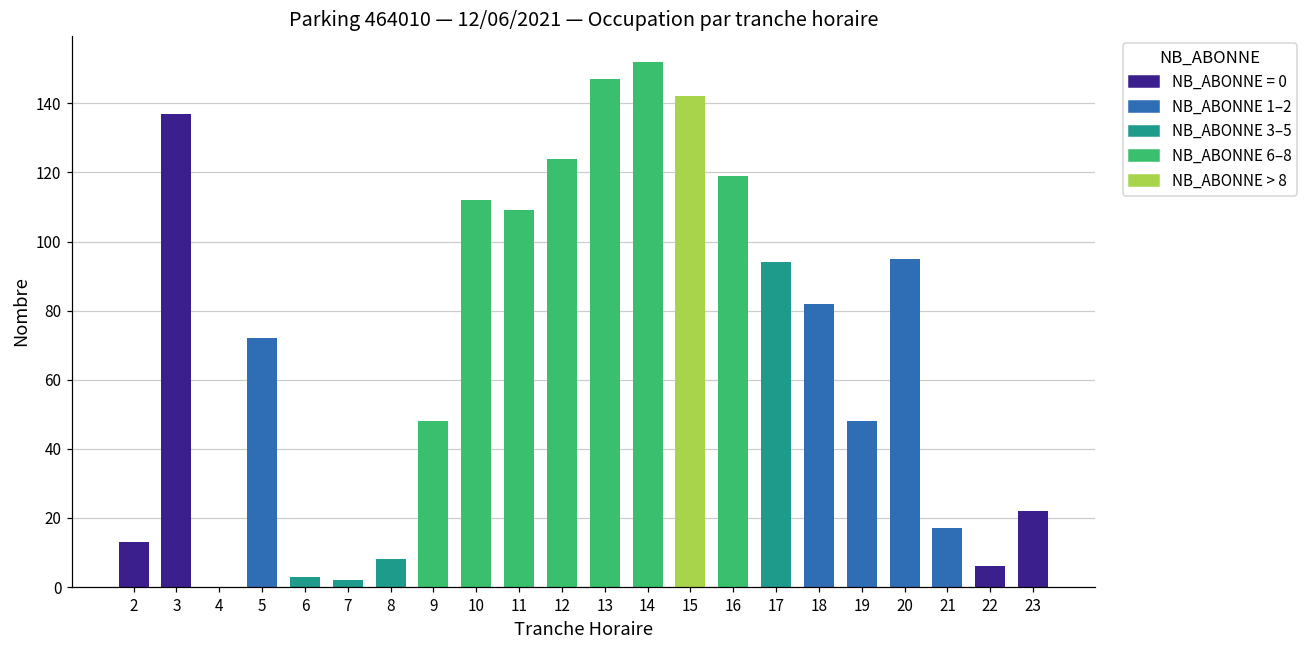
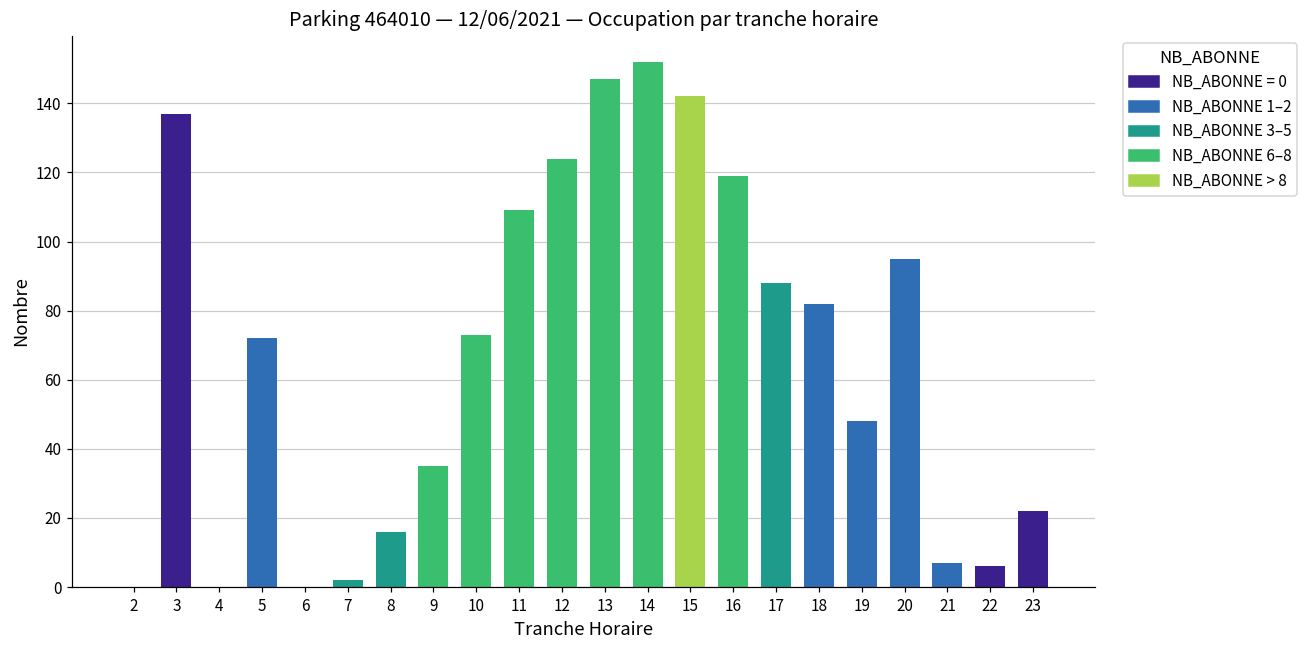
2: 13 -> 0
6: 3 -> 0
8: 8 -> 16
9: 48 -> 35
10: 112 -> 73
17: 94 -> 88
21: 17 -> 7
